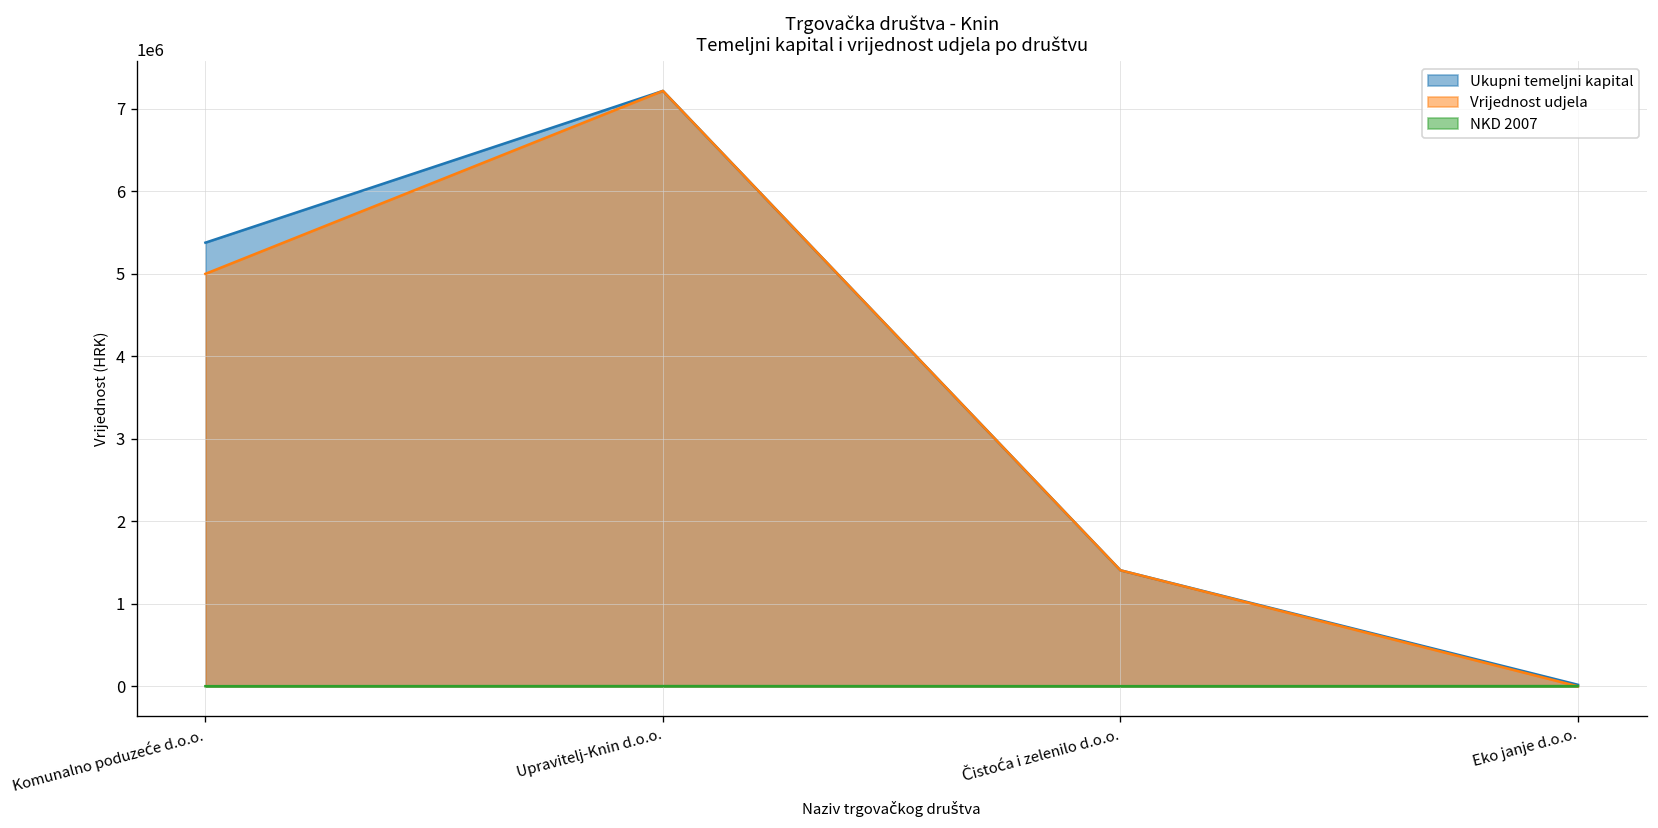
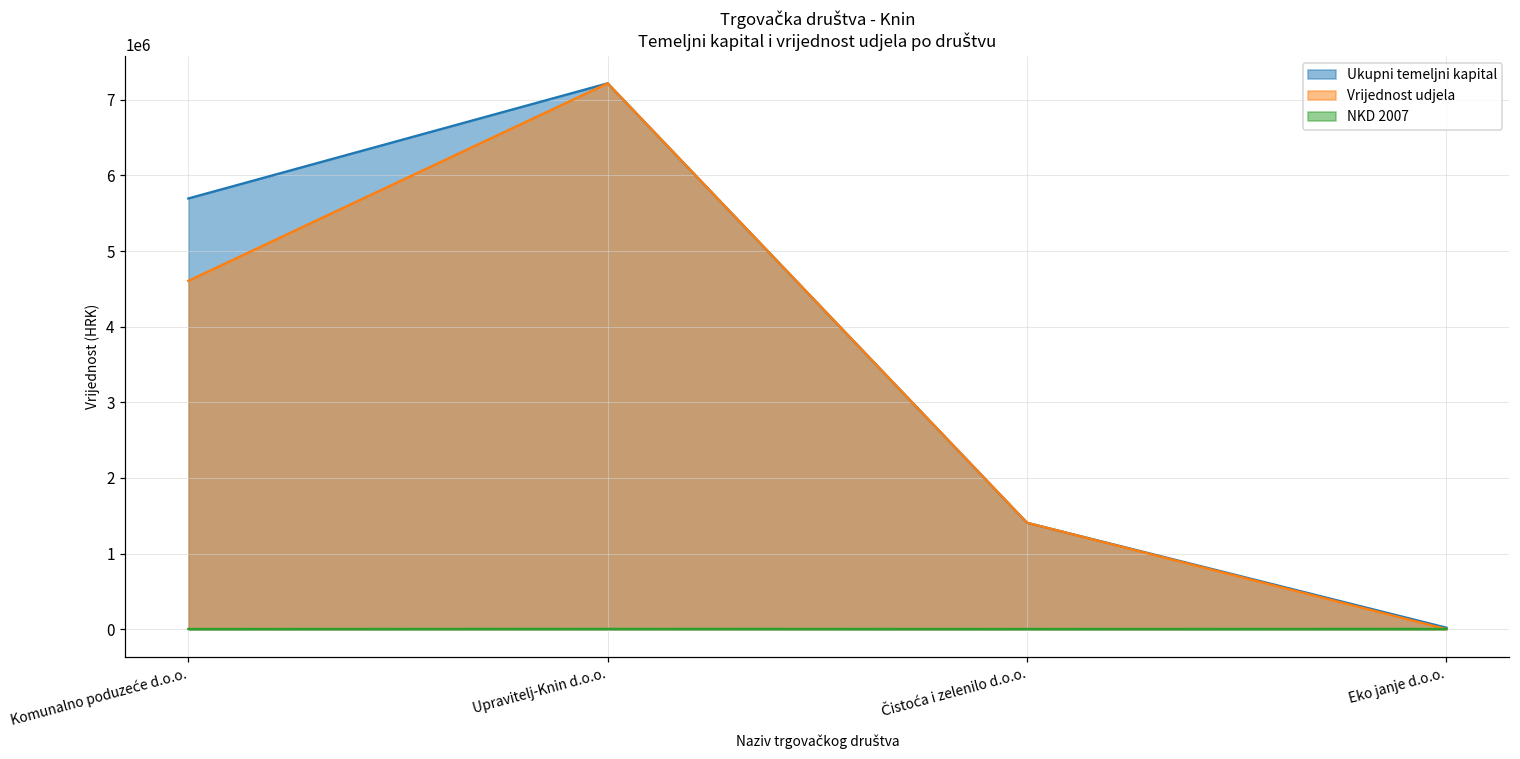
Ukupni temeljni kapital, Komunalno poduzeće d.o.o.: 5400000 -> 5700000
Vrijednost udjela, Komunalno poduzeće d.o.o.: 5000000 -> 4600000
